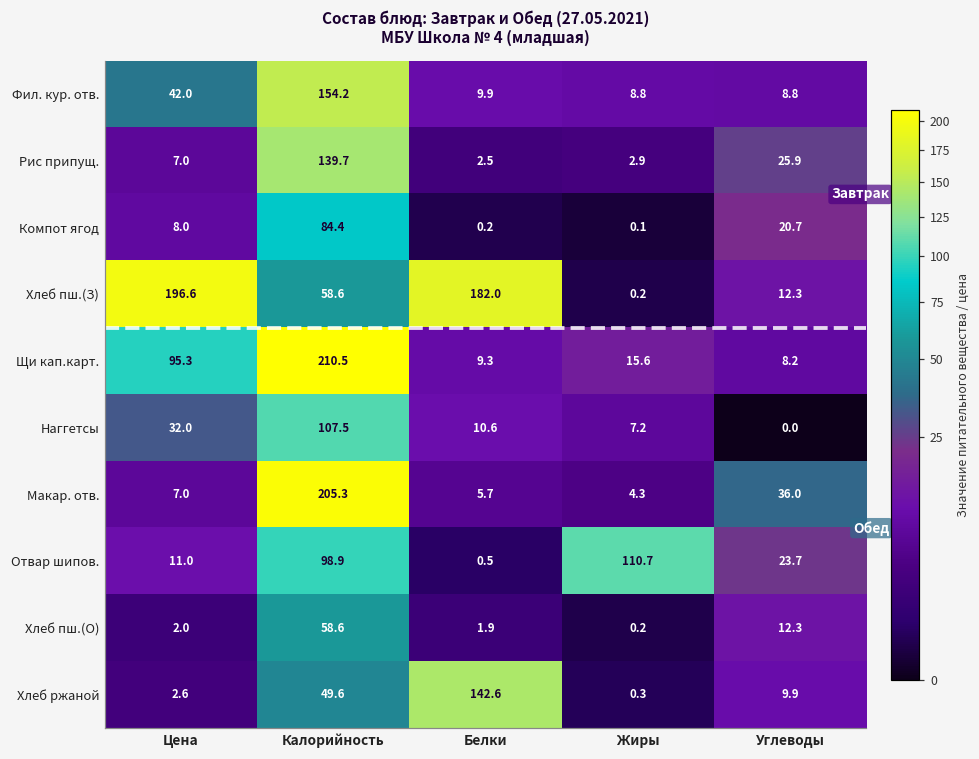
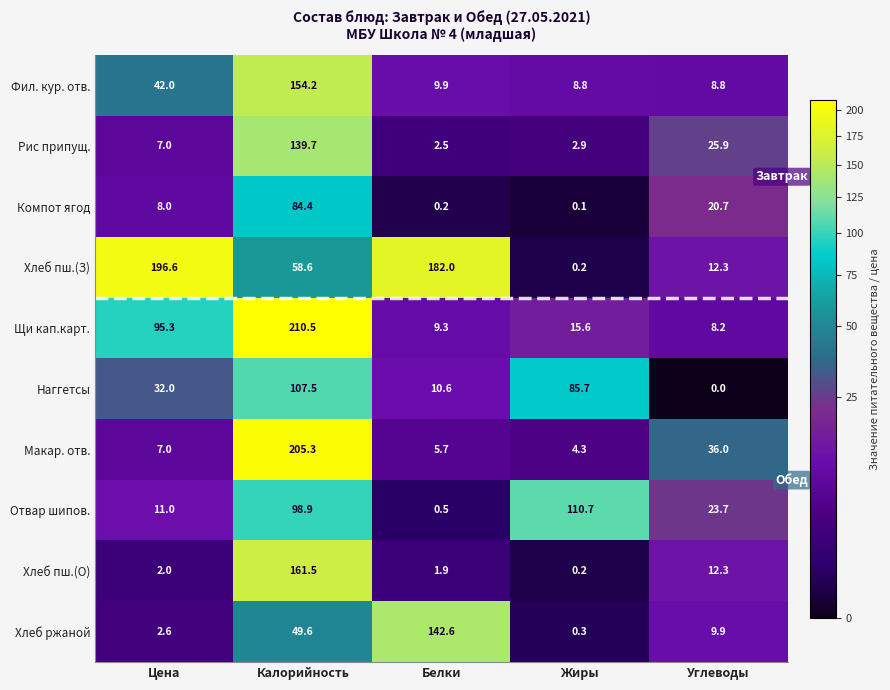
Наггетсы, Жиры: 7.2 -> 85.7
Хлеб пш.(О), Калорийность: 58.6 -> 161.5
